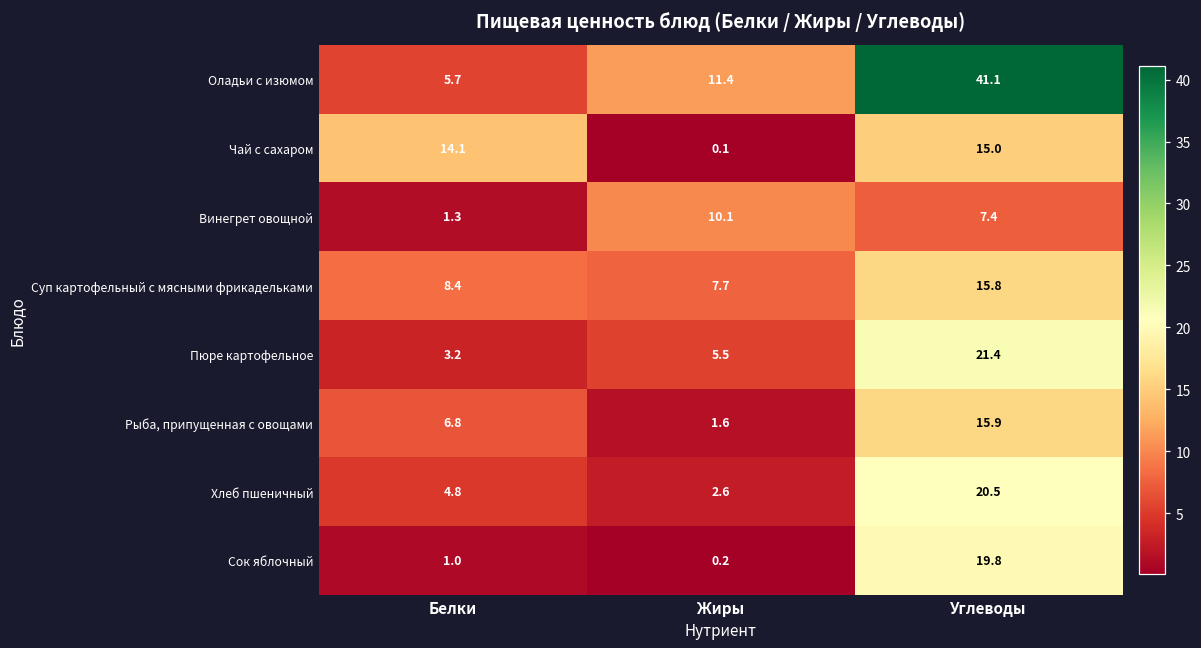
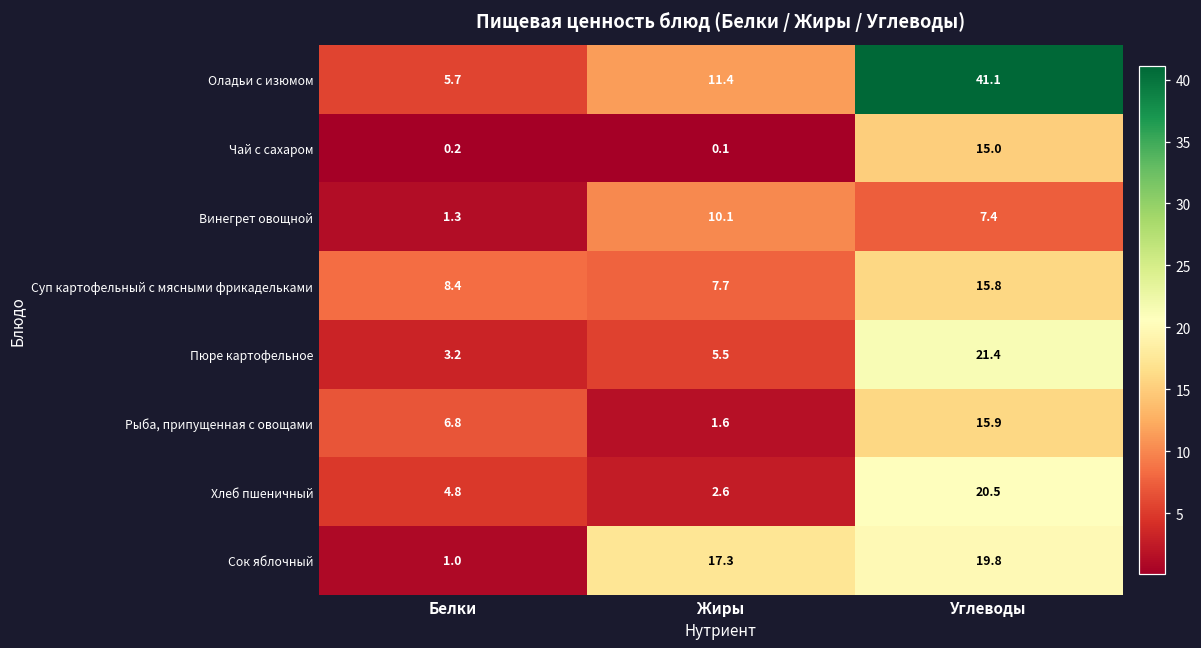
Чай с сахаром, Белки: 14.1 -> 0.2
Сок яблочный, Жиры: 0.2 -> 17.3
